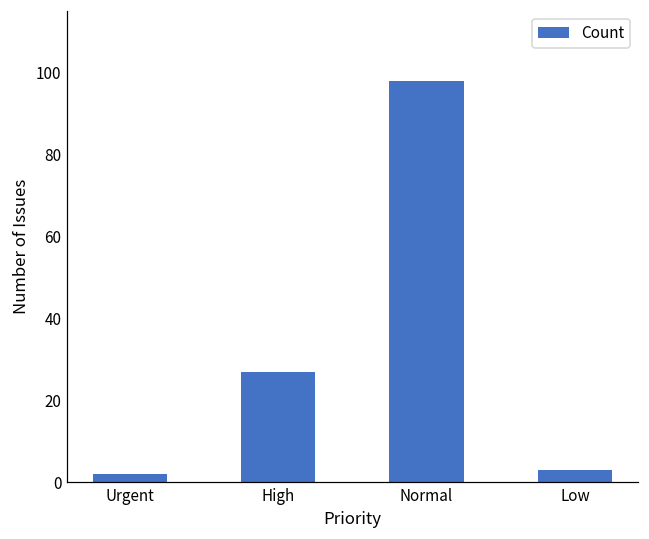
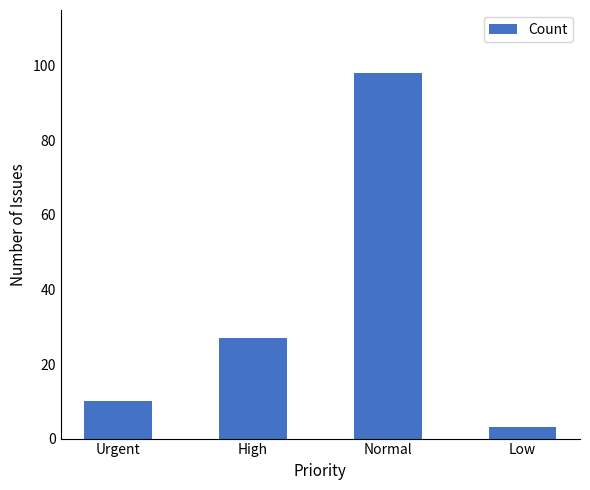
Urgent: 2 -> 10
